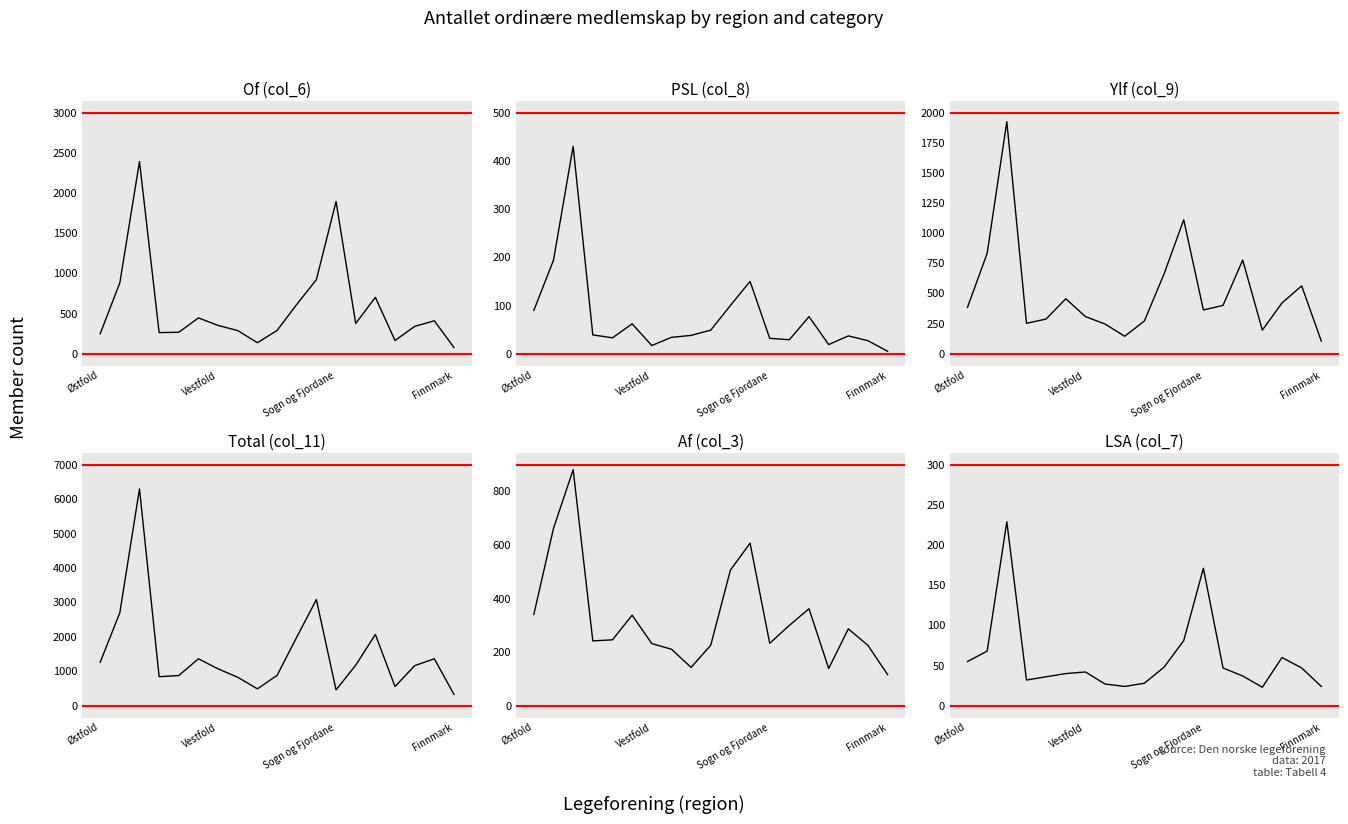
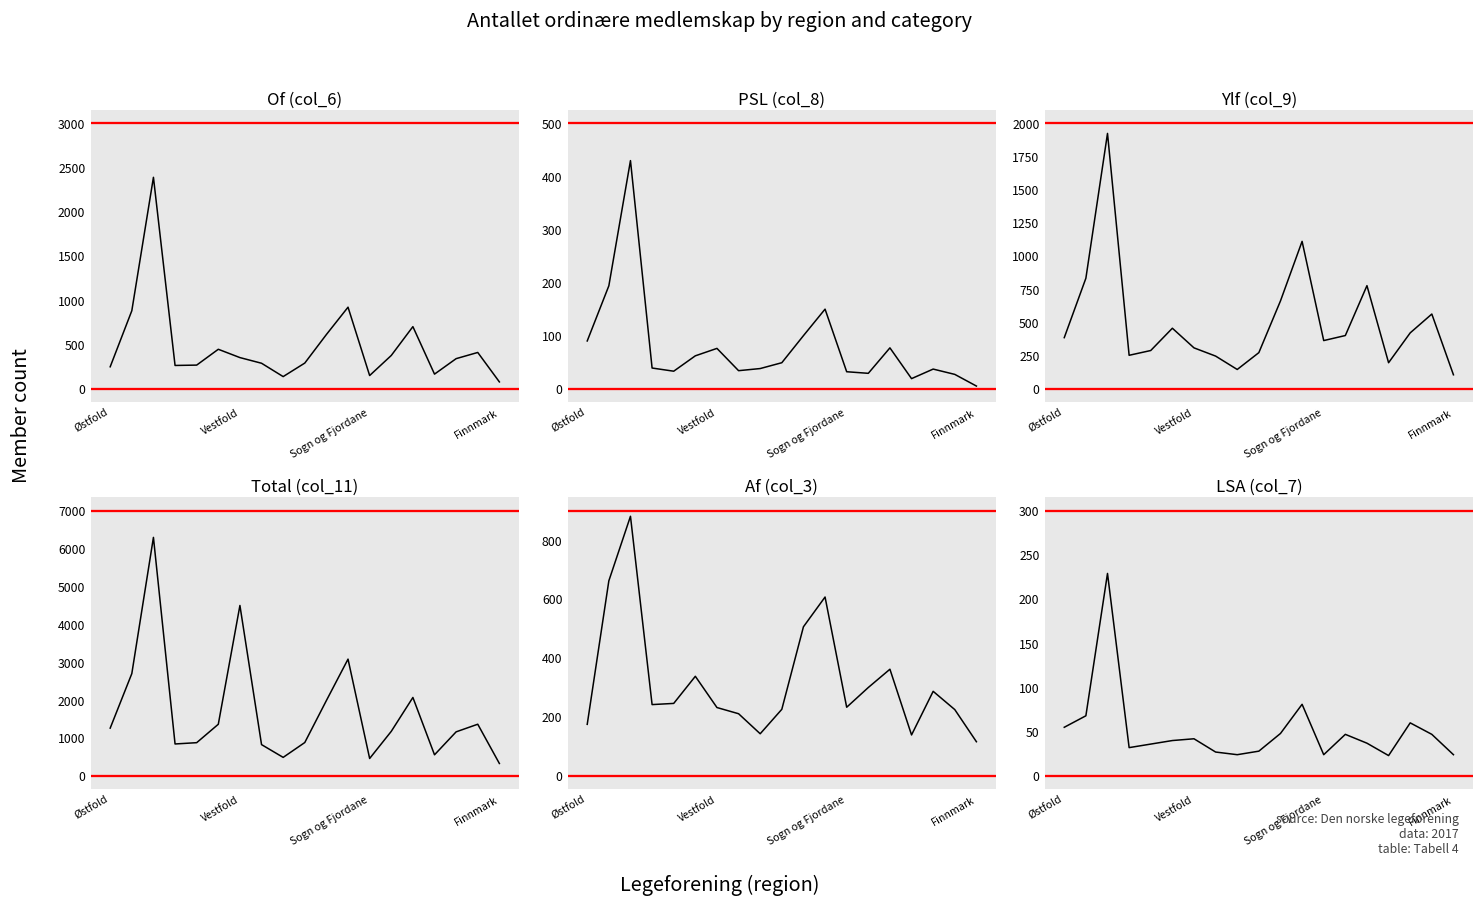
Of (col_6), Sogn og Fjordane: 1900 -> 100
PSL (col_8), Vestfold: 20 -> 80
Total (col_11), Vestfold: 1100 -> 4500
Af (col_3), Østfold: 340 -> 180
LSA (col_7), Sogn og Fjordane: 170 -> 20
